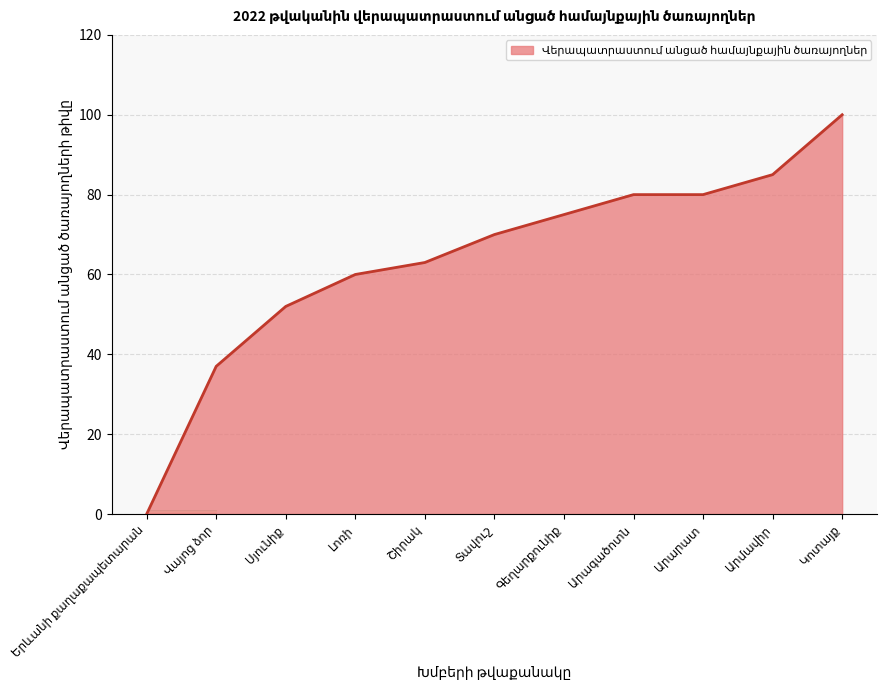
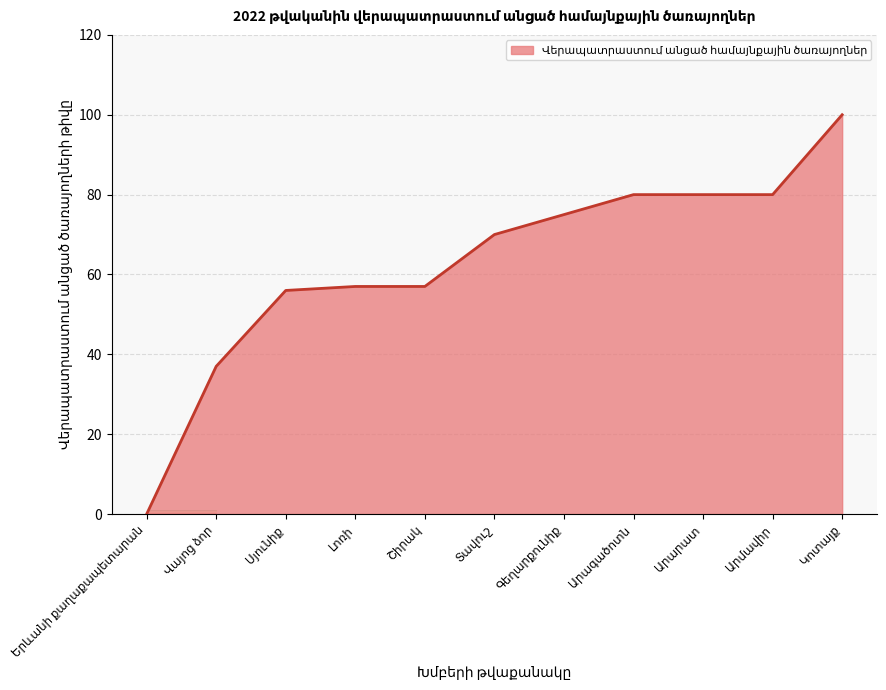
Սյունիք: 52 -> 56
Լոռի: 60 -> 57
Շիրակ: 63 -> 57
Արմավիր: 85 -> 80
